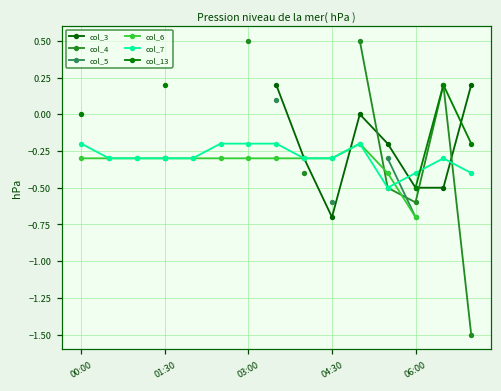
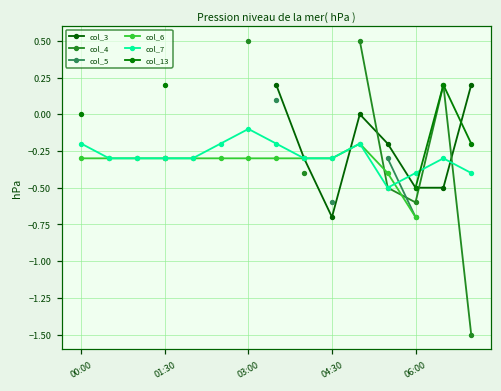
col_7, 03:00: -0.2 -> -0.1
